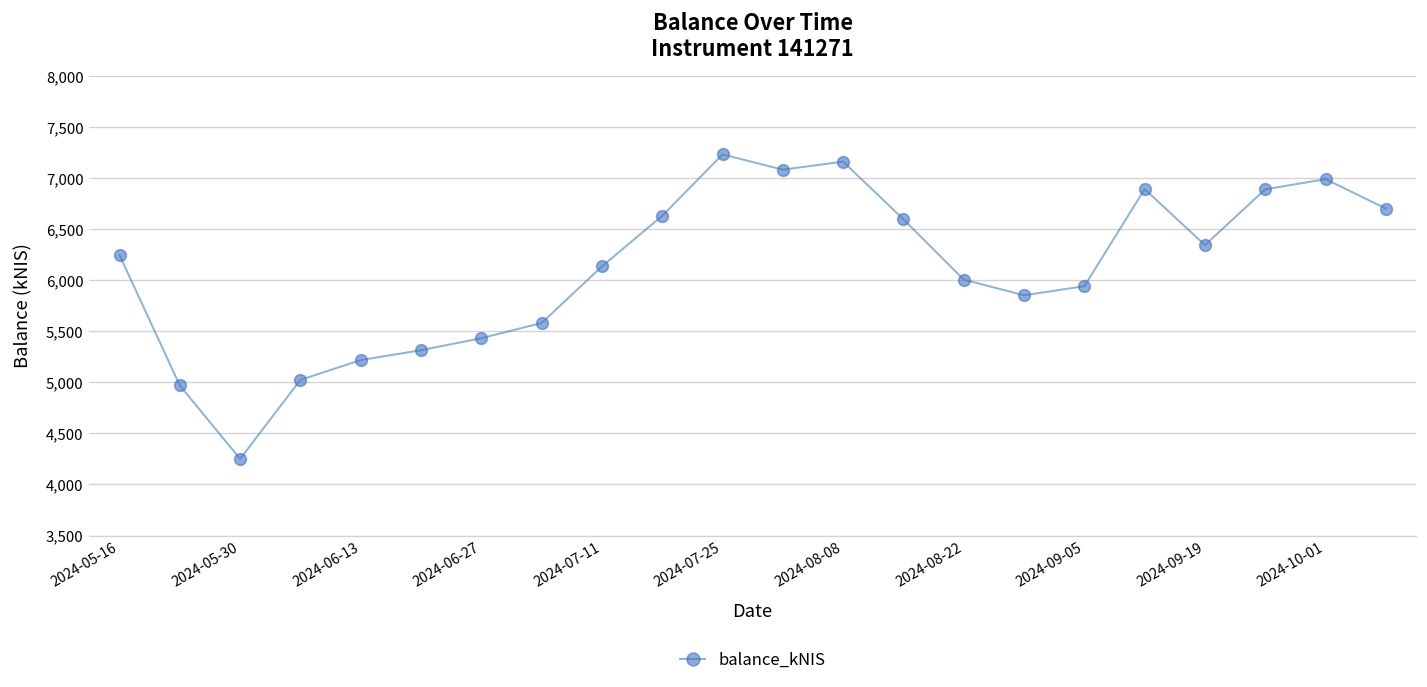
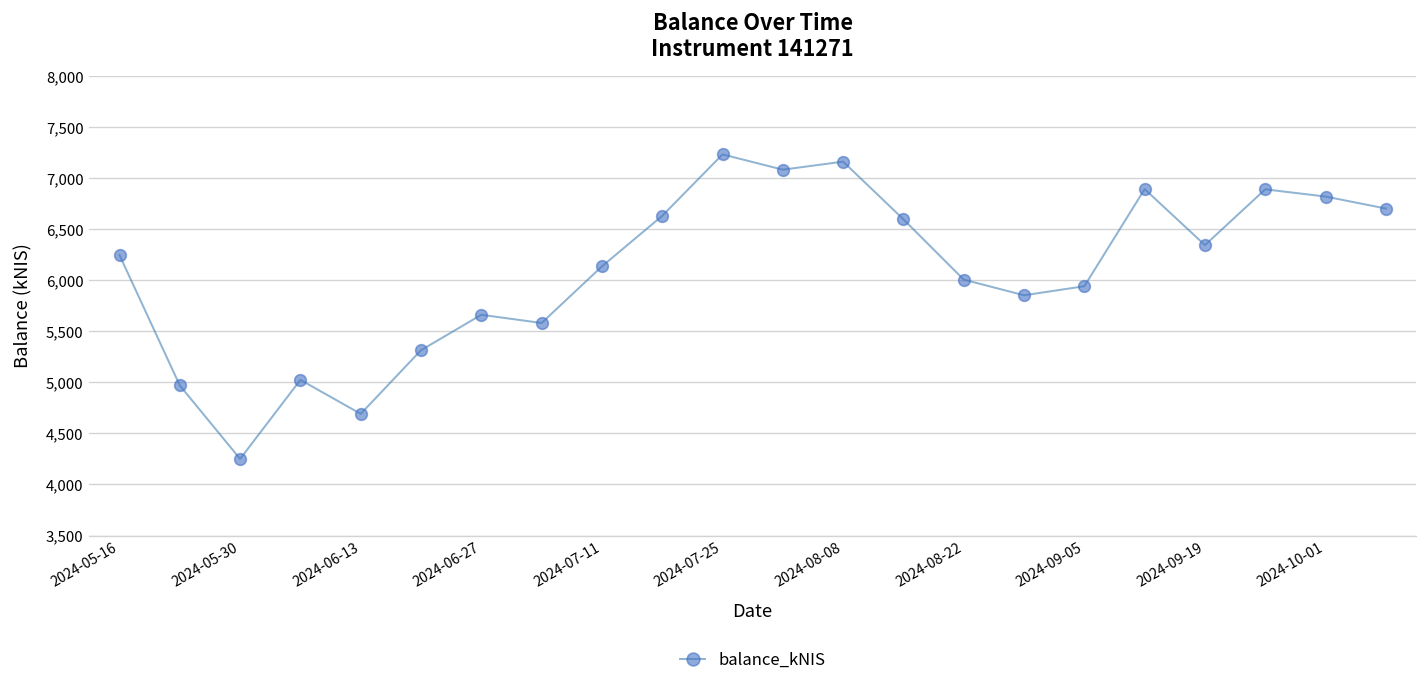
2024-06-13: 5,200 -> 4,700
2024-06-27: 5,400 -> 5,700
2024-10-01: 7,000 -> 6,800
